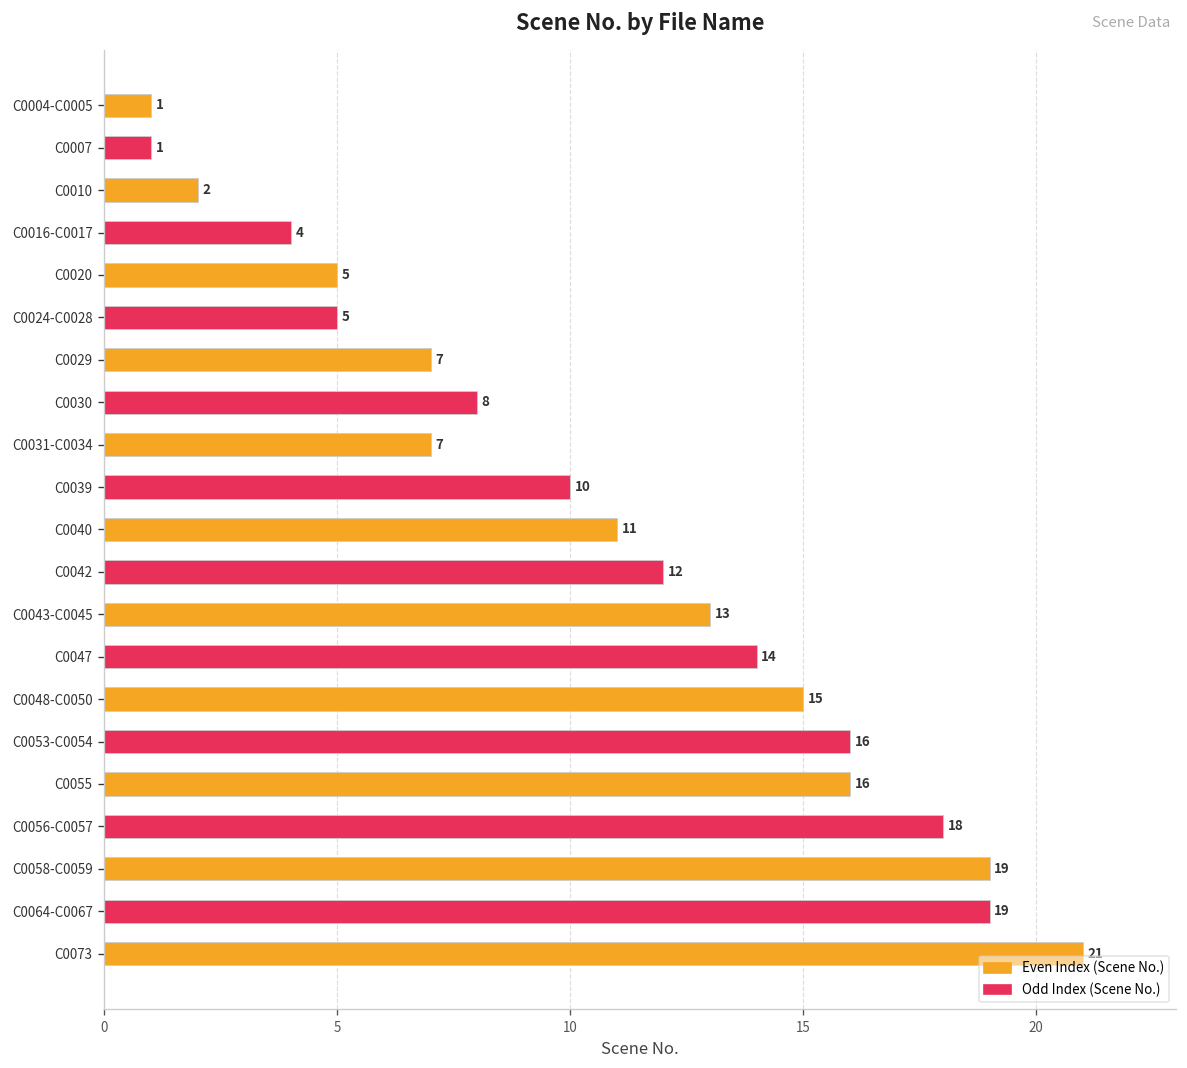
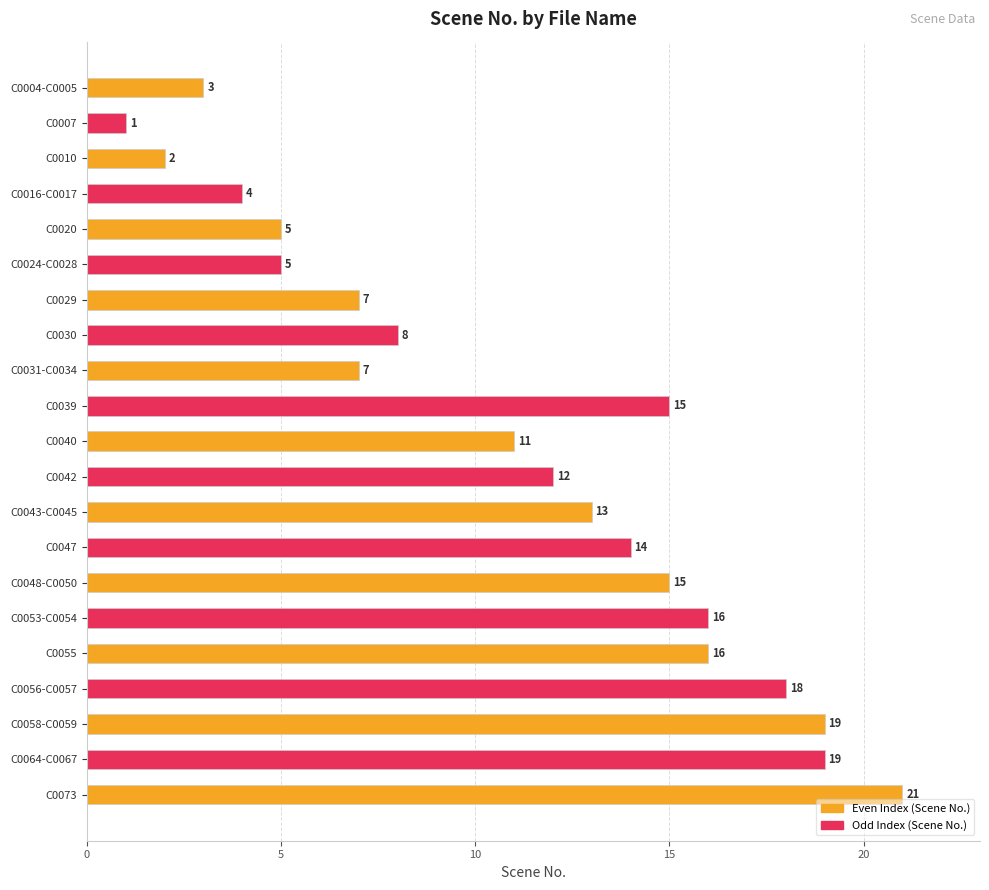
C0004-C0005: 1 -> 3
C0039: 10 -> 15
